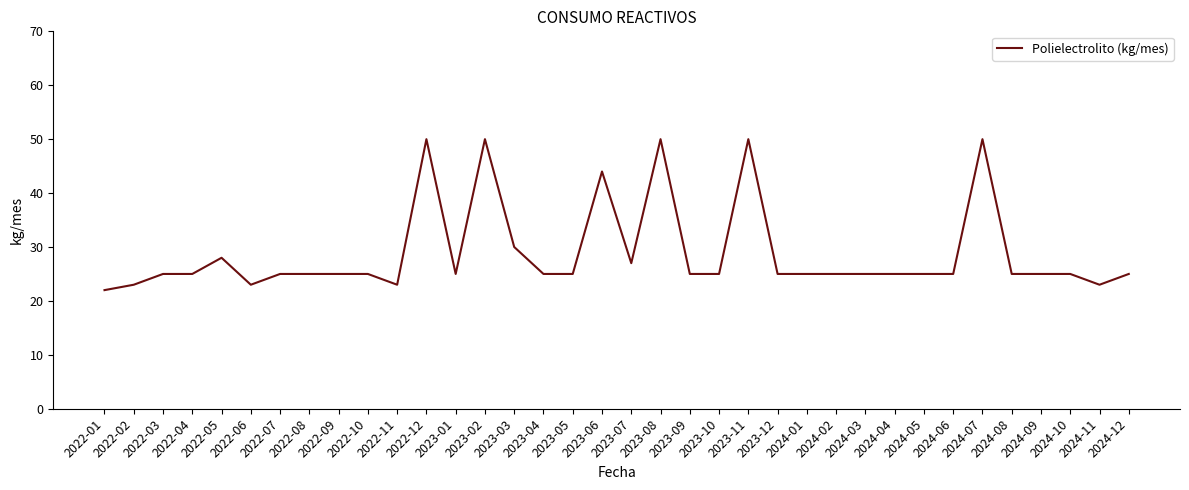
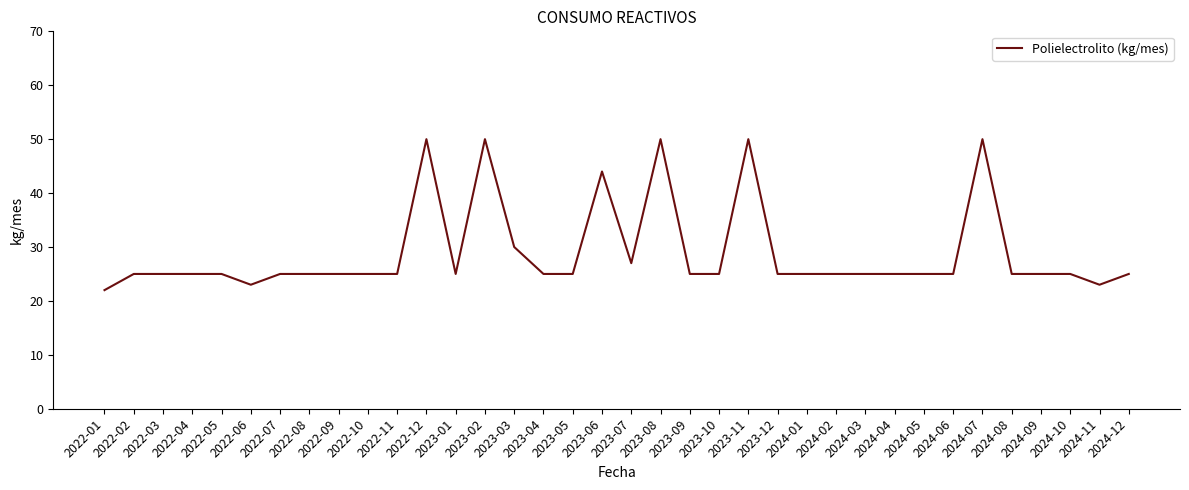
2022-02: 23 -> 25
2022-05: 28 -> 25
2022-11: 23 -> 25
